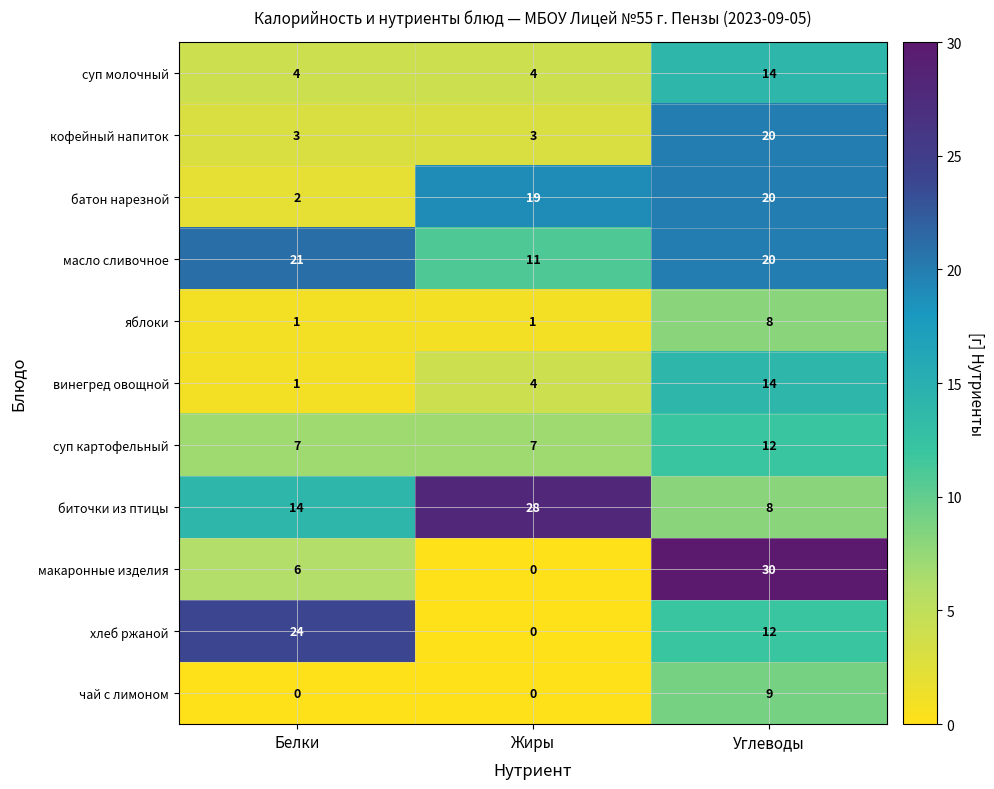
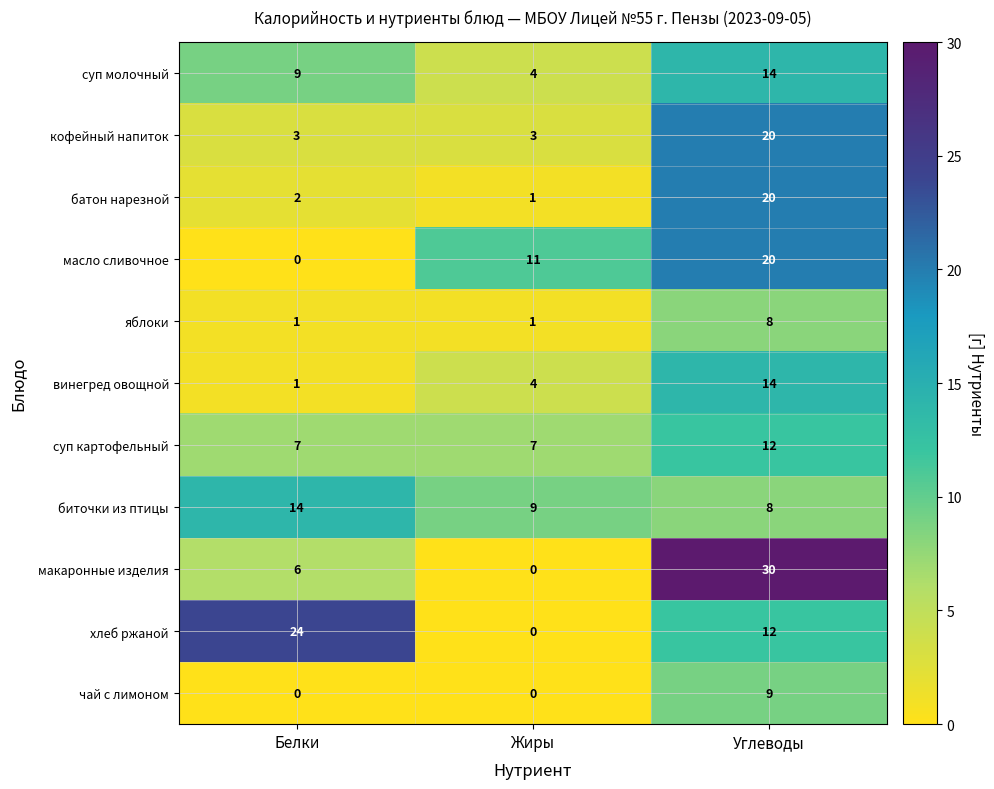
суп молочный, Белки: 4 -> 9
батон нарезной, Жиры: 19 -> 1
масло сливочное, Белки: 21 -> 0
биточки из птицы, Жиры: 28 -> 9
